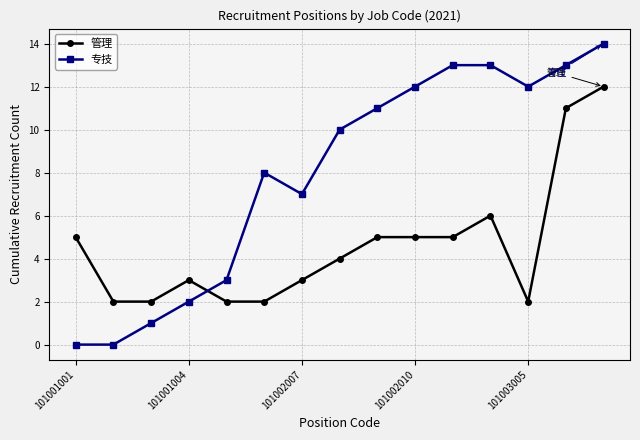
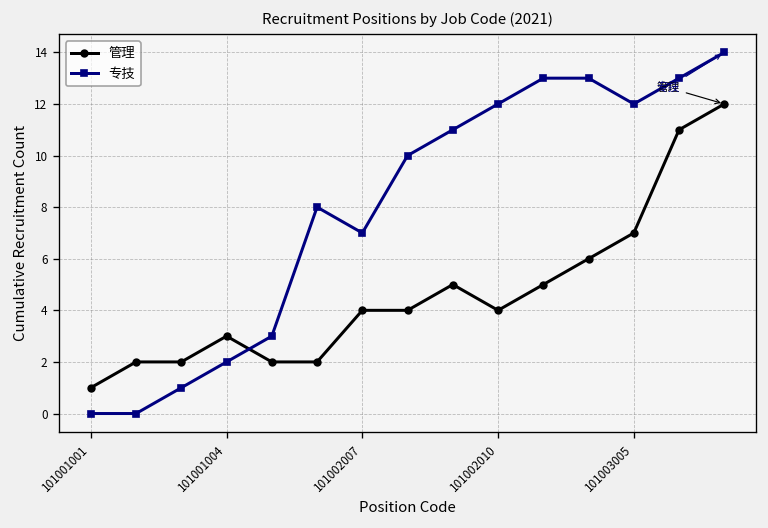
管理, 101001001: 5 -> 1
管理, 101002007: 3 -> 4
管理, 101002010: 5 -> 4
管理, 101003005: 2 -> 7
